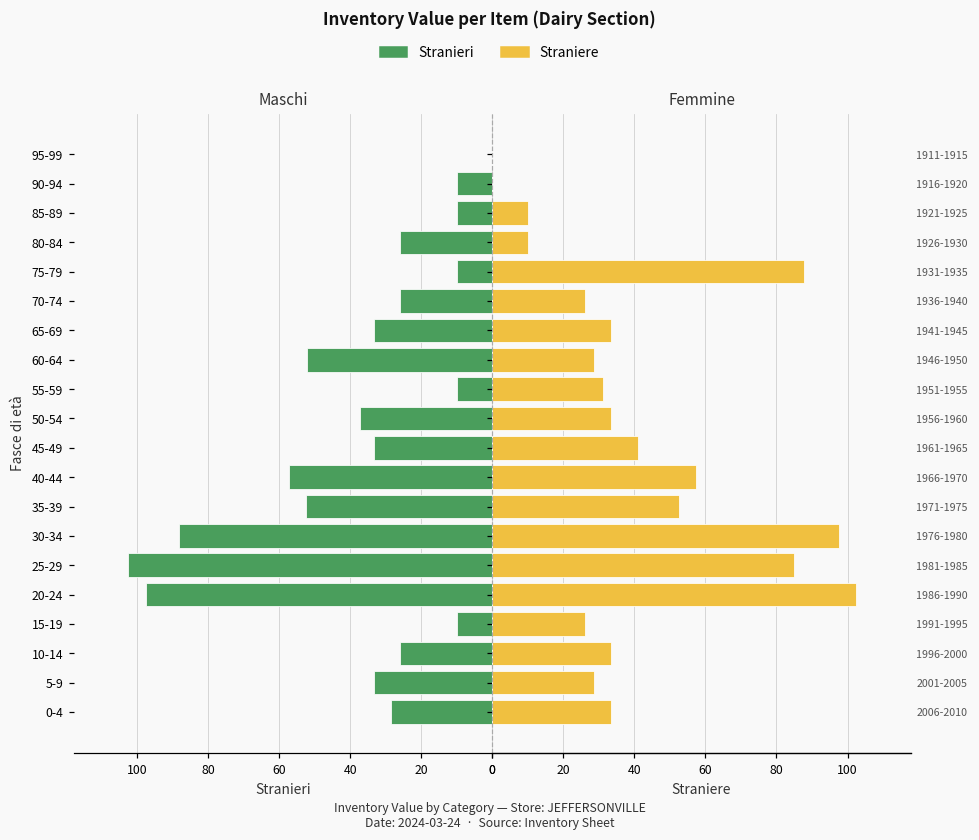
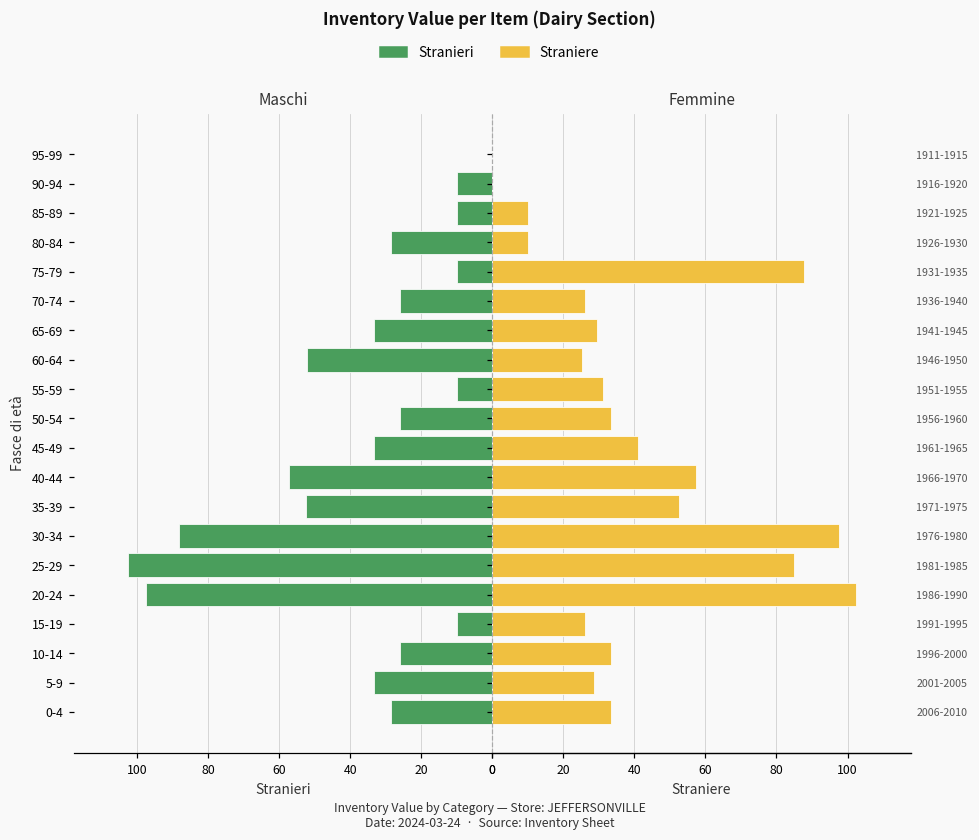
Maschi, 80-84: 26 -> 29
Maschi, 50-54: 37 -> 26
Femmine, 1941-1945: 33 -> 30
Femmine, 1946-1950: 29 -> 25
